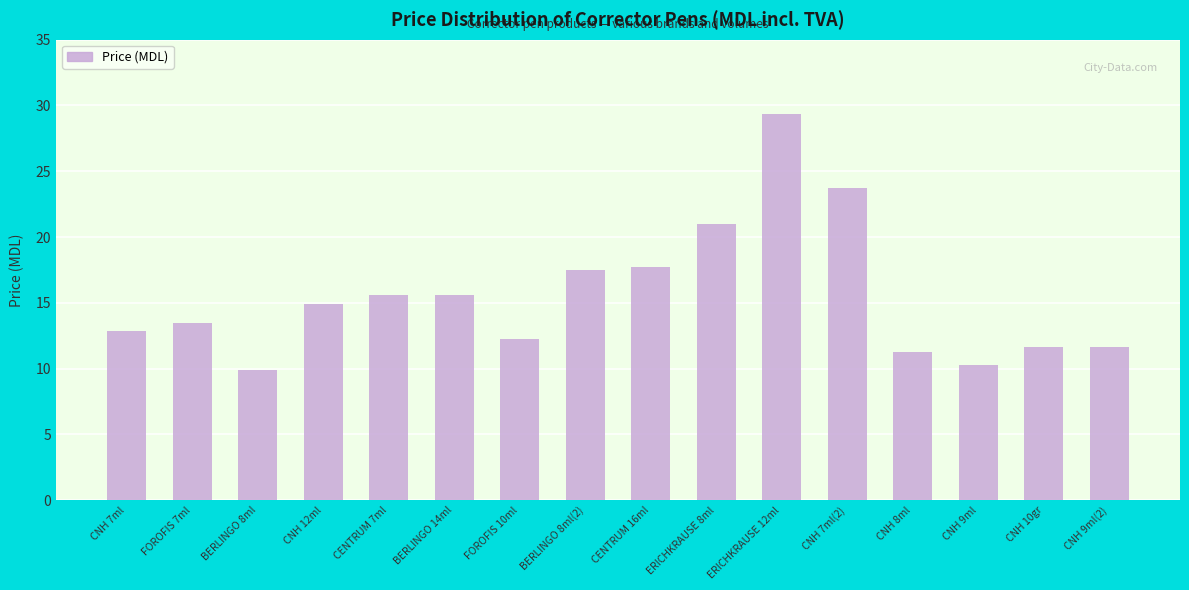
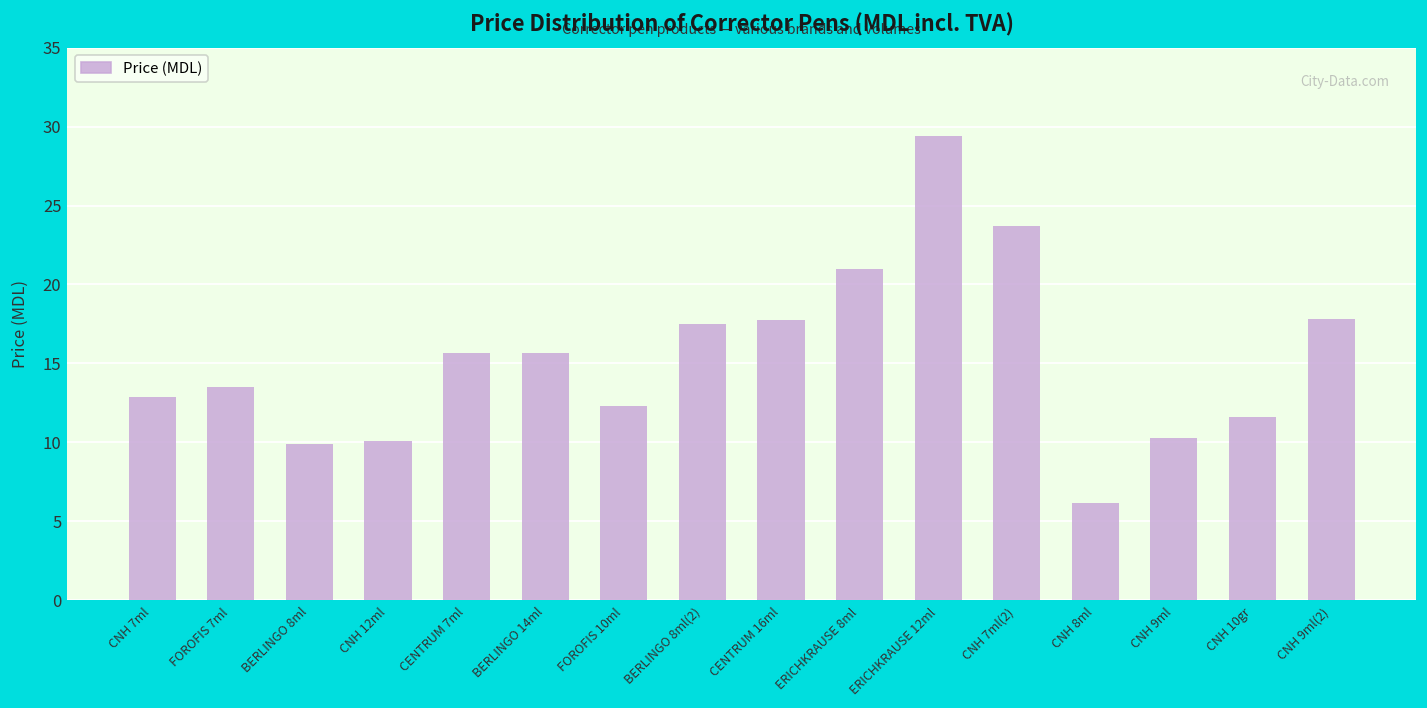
CNH 12ml: 14.9 -> 10.1
CNH 8ml: 11.3 -> 6.2
CNH 9ml(2): 11.6 -> 17.8
